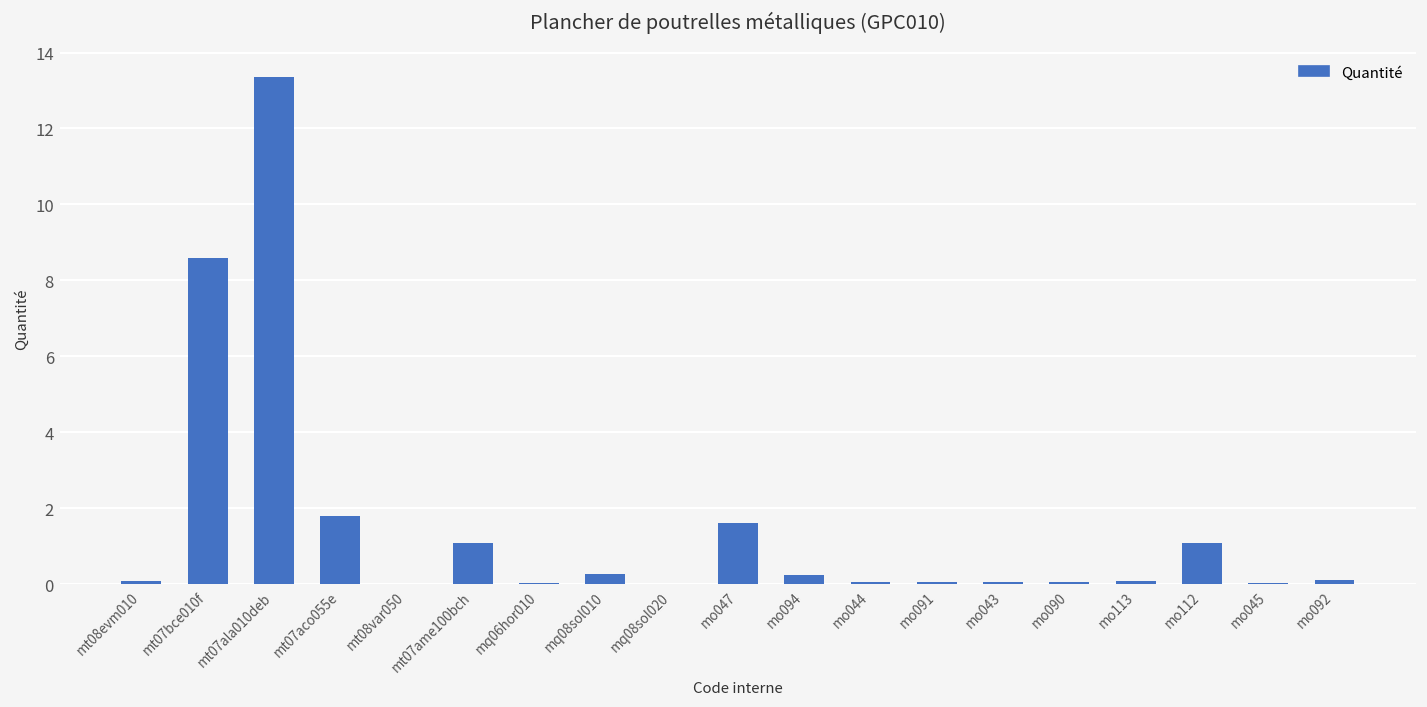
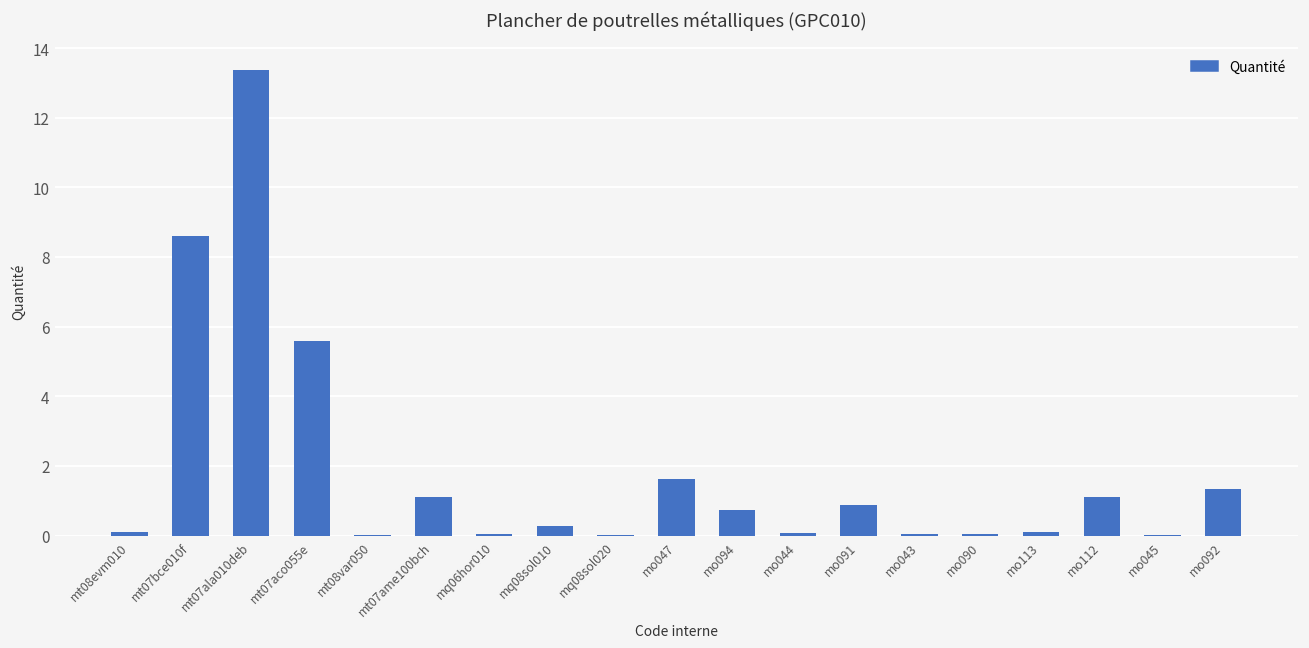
mt07aco055e: 1.8 -> 5.6
mo094: 0.2 -> 0.7
mo091: 0.1 -> 0.9
mo092: 0.1 -> 1.4
